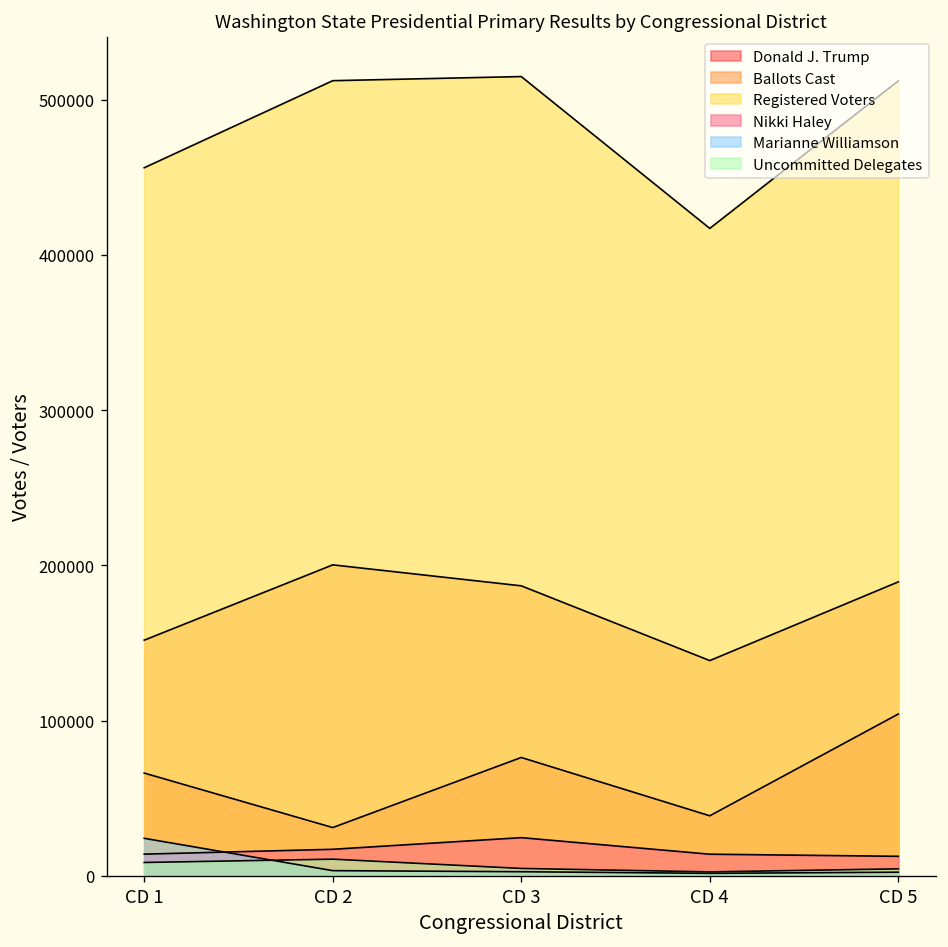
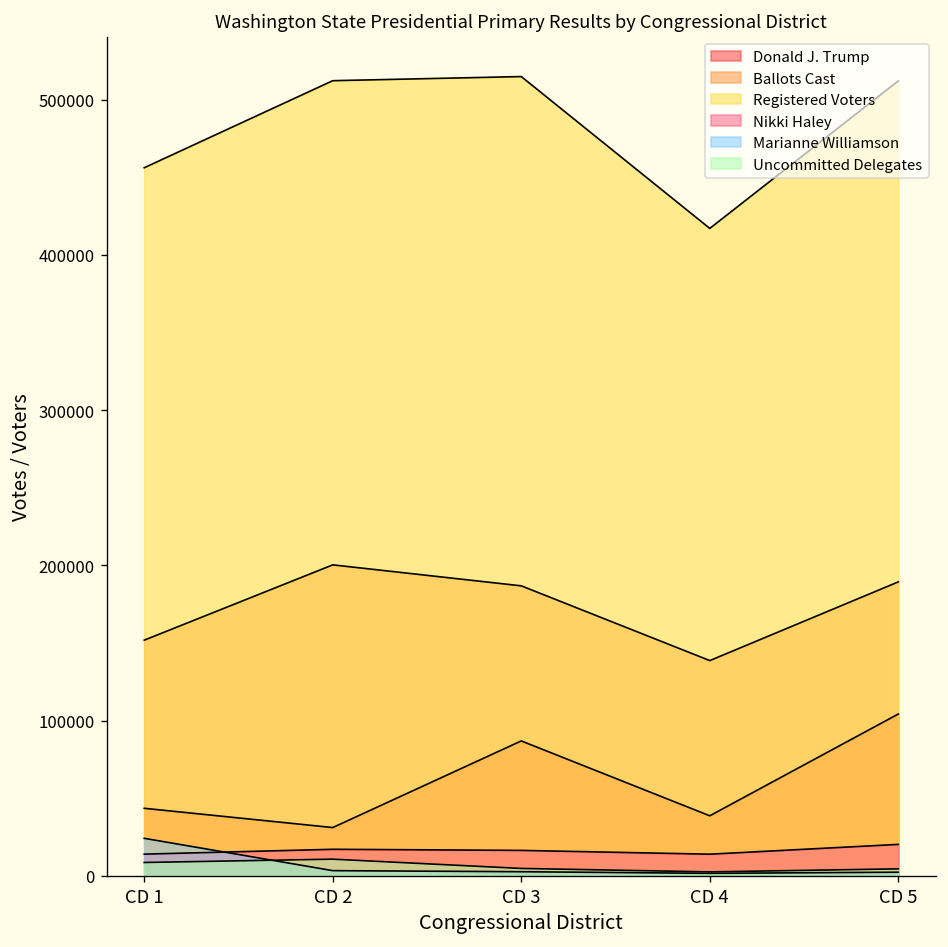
Donald J. Trump, CD 1: 66000 -> 44000
Donald J. Trump, CD 3: 76000 -> 87000
Nikki Haley, CD 3: 25000 -> 16000
Nikki Haley, CD 5: 13000 -> 20000
